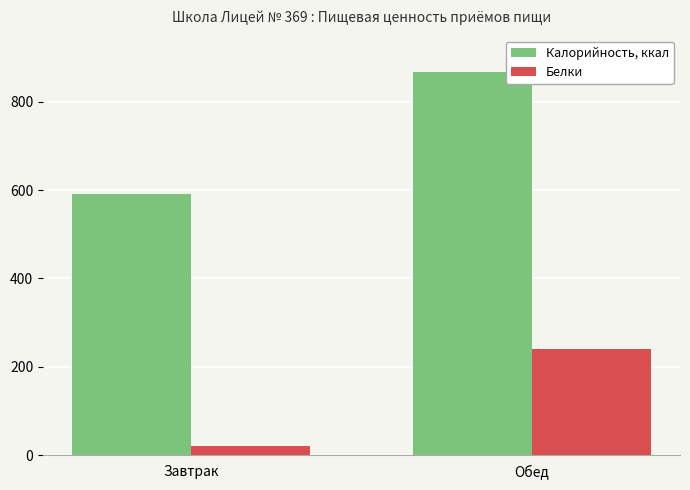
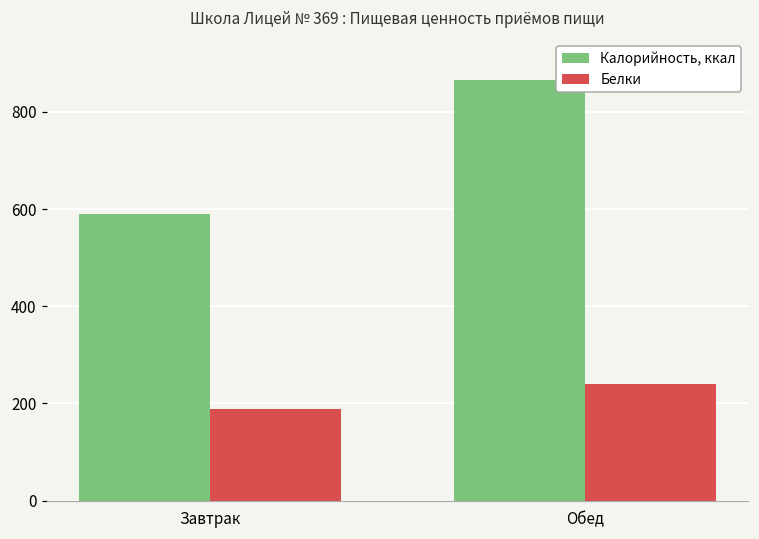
Белки, Завтрак: 20 -> 190
